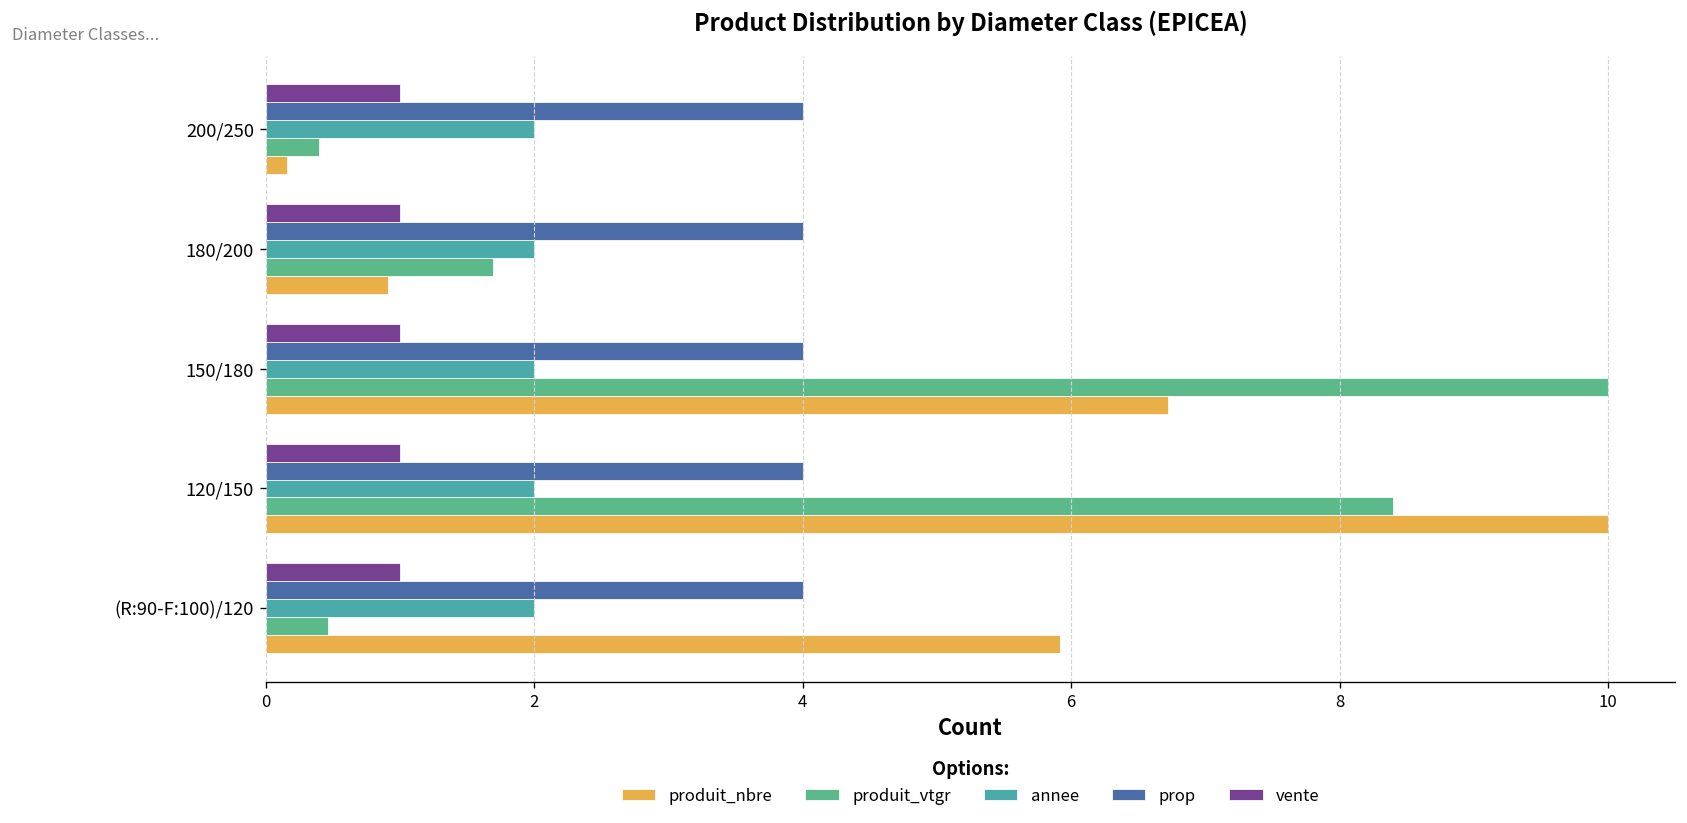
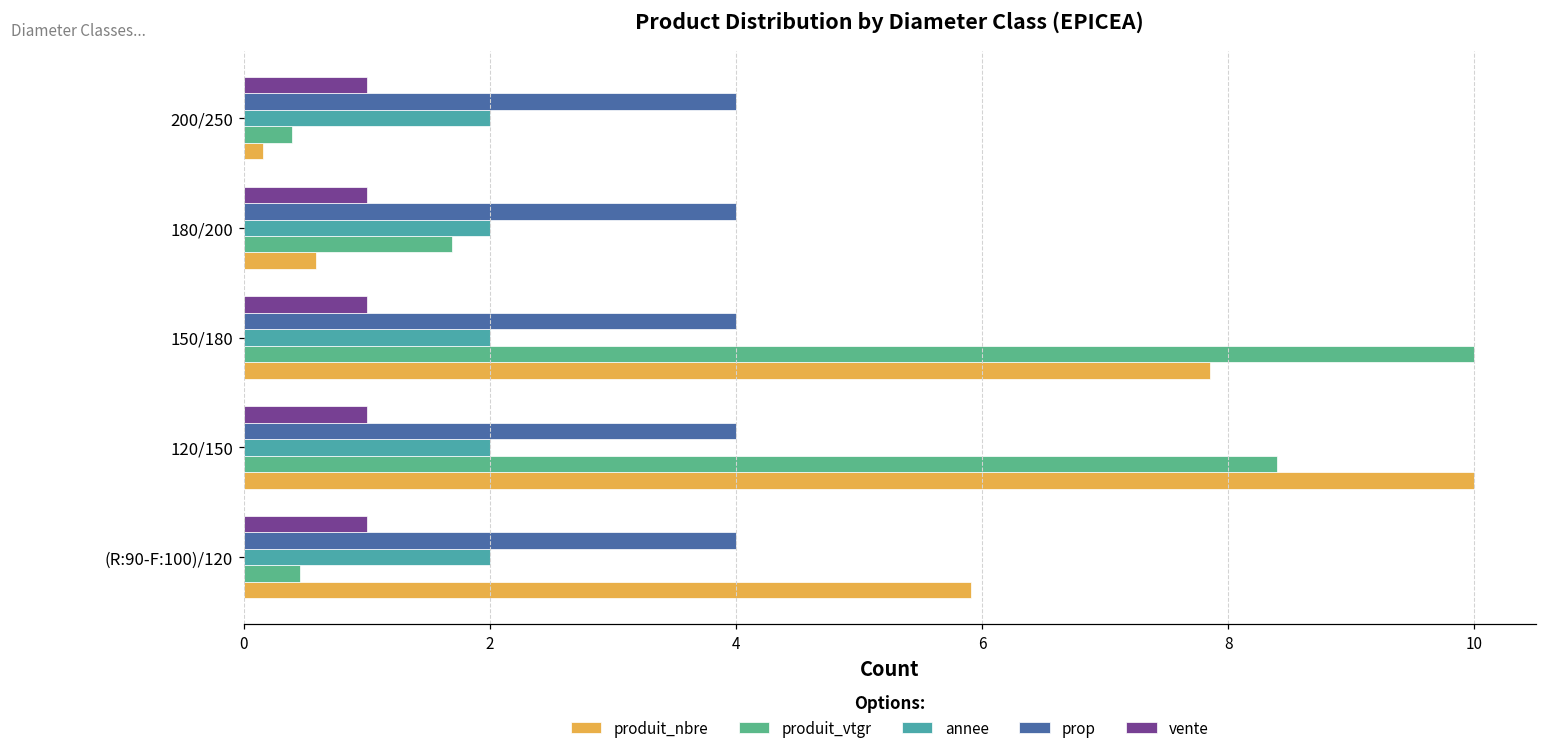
produit_nbre, 180/200: 0.91 -> 0.59
produit_nbre, 150/180: 6.72 -> 7.85
